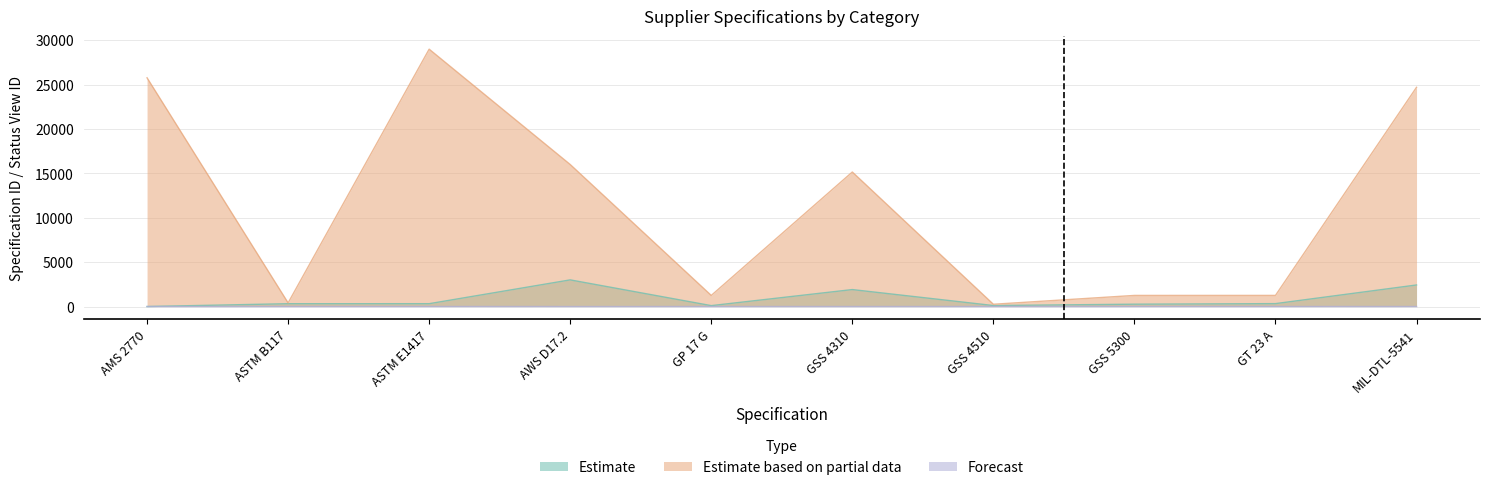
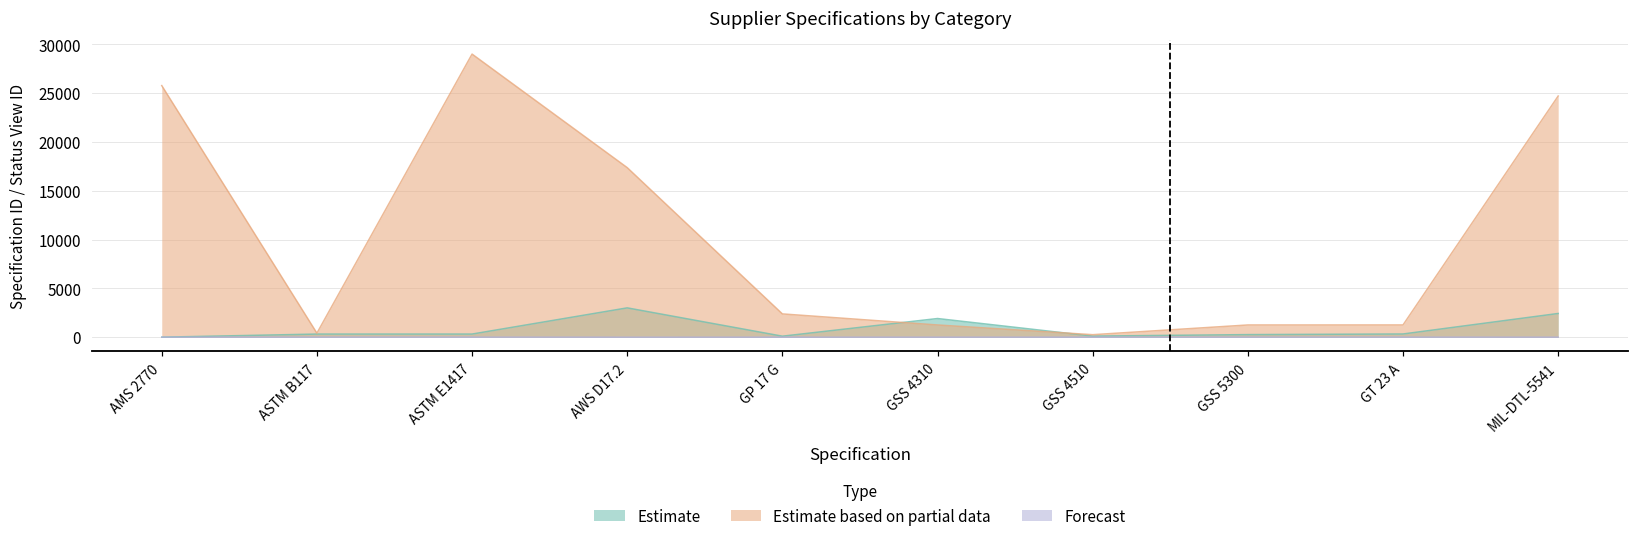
Estimate based on partial data, AWS D17.2: 16000 -> 17000
Estimate based on partial data, GP 17 G: 1000 -> 2000
Estimate based on partial data, GSS 4310: 15000 -> 1000
